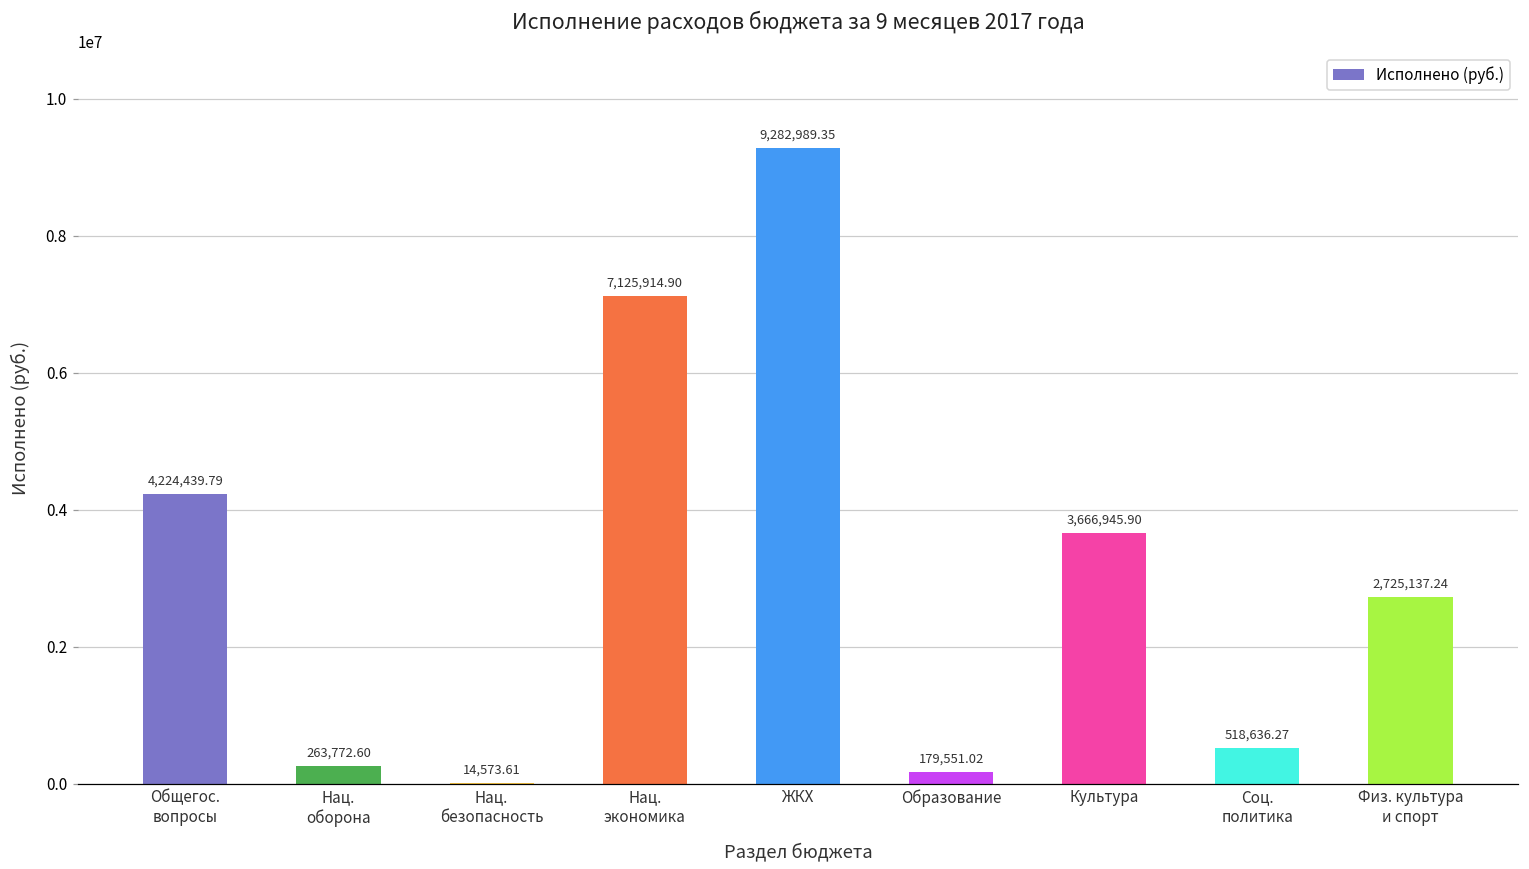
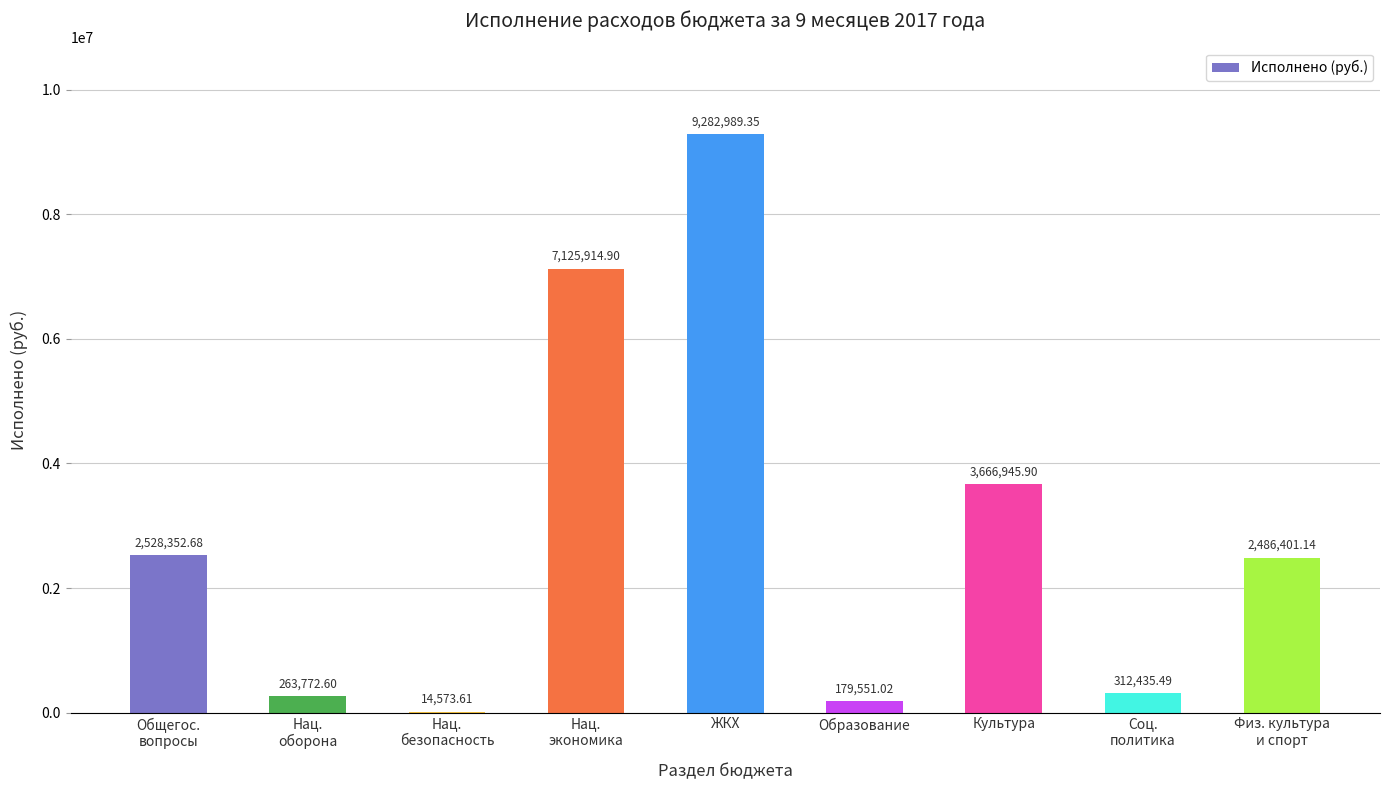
Общегос. вопросы: 4,224,439.79 -> 2,528,352.68
Соц. политика: 518,636.27 -> 312,435.49
Физ. культура и спорт: 2,725,137.24 -> 2,486,401.14
